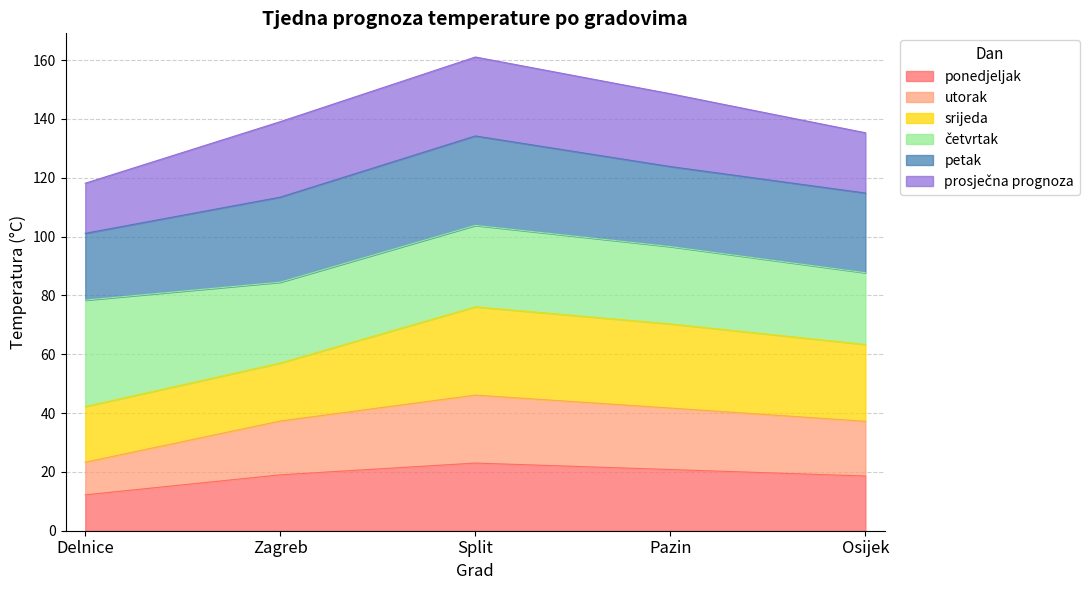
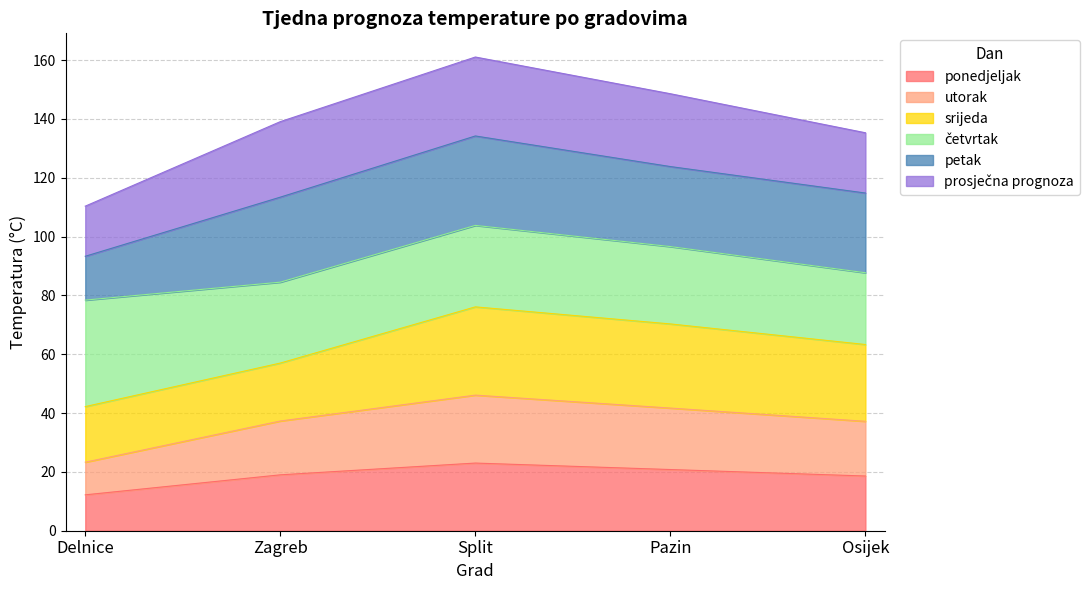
petak, Delnice: 23 -> 15
